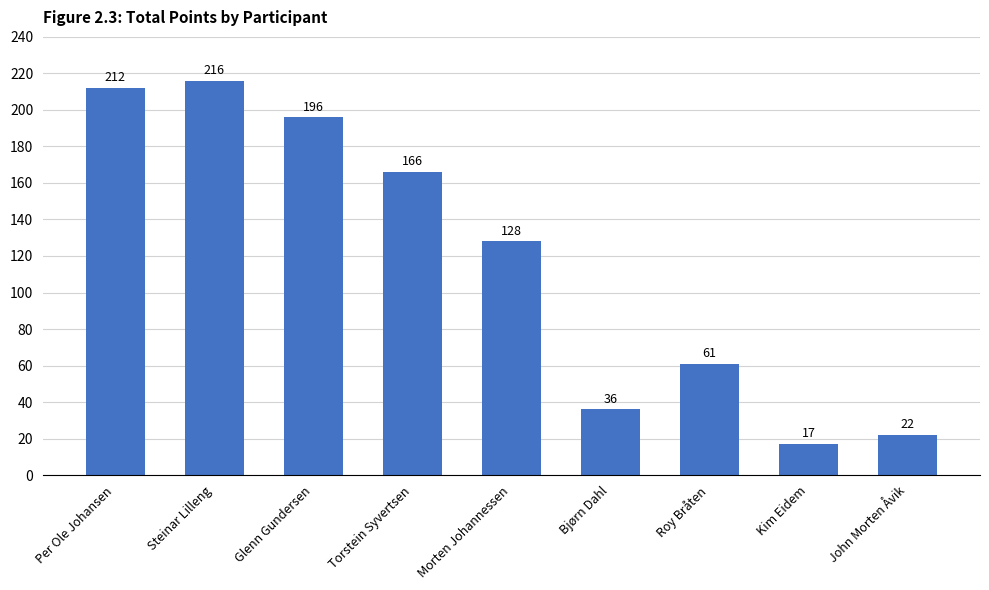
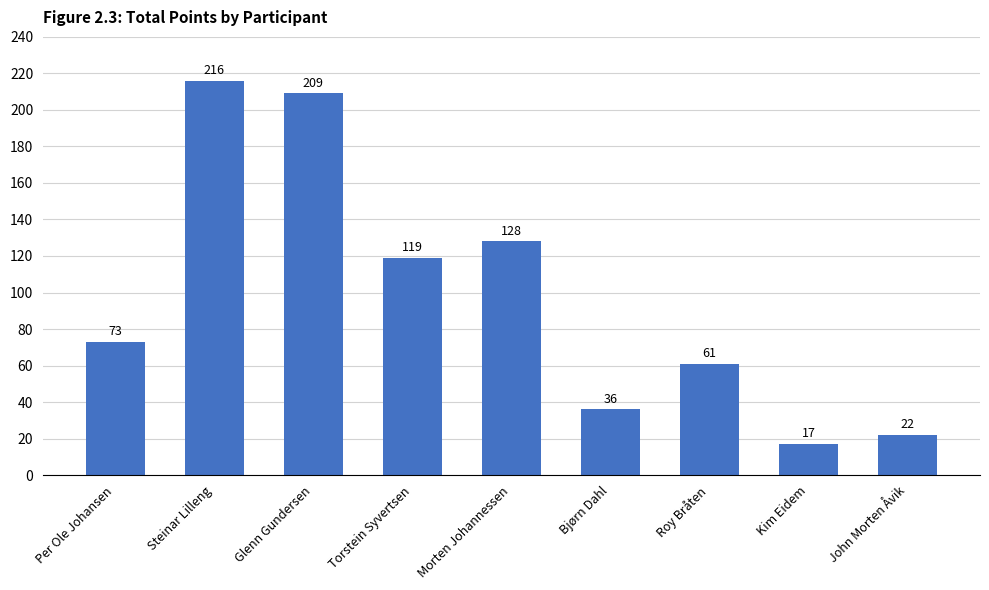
Per Ole Johansen: 212 -> 73
Glenn Gundersen: 196 -> 209
Torstein Syvertsen: 166 -> 119
